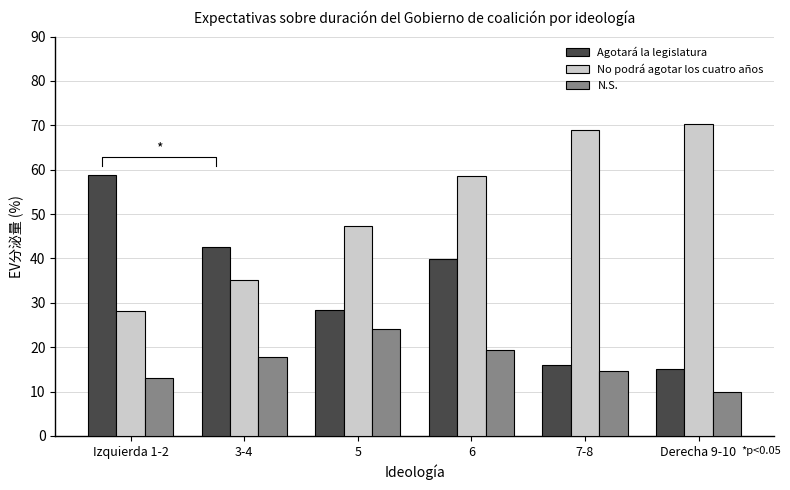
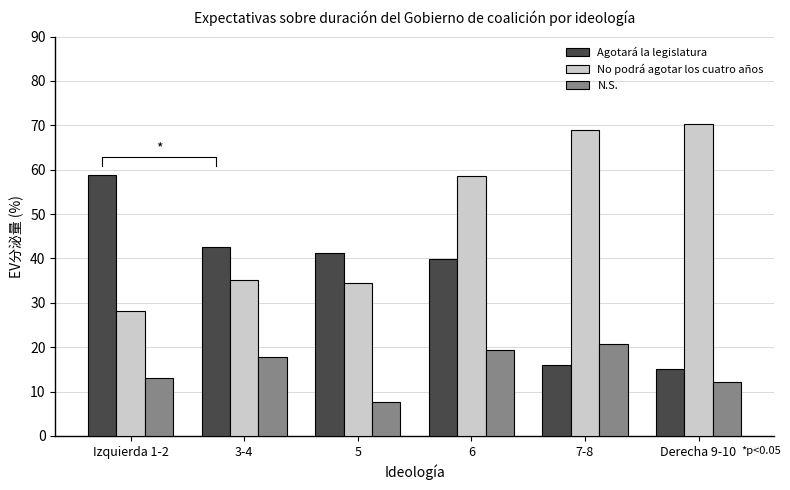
Agotará la legislatura, 5: 28 -> 41
No podrá agotar los cuatro años, 5: 47 -> 35
N.S., 5: 24 -> 8
N.S., 7-8: 15 -> 21
N.S., Derecha 9-10: 10 -> 12
